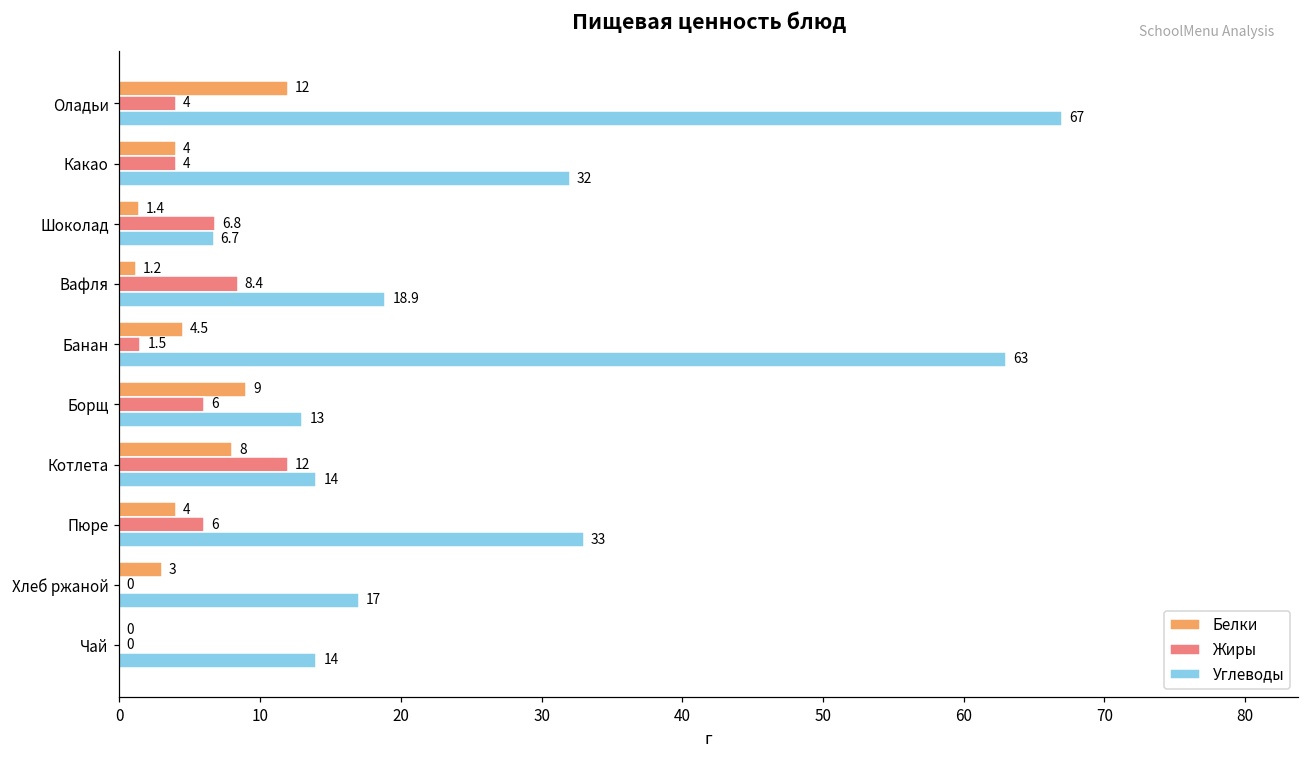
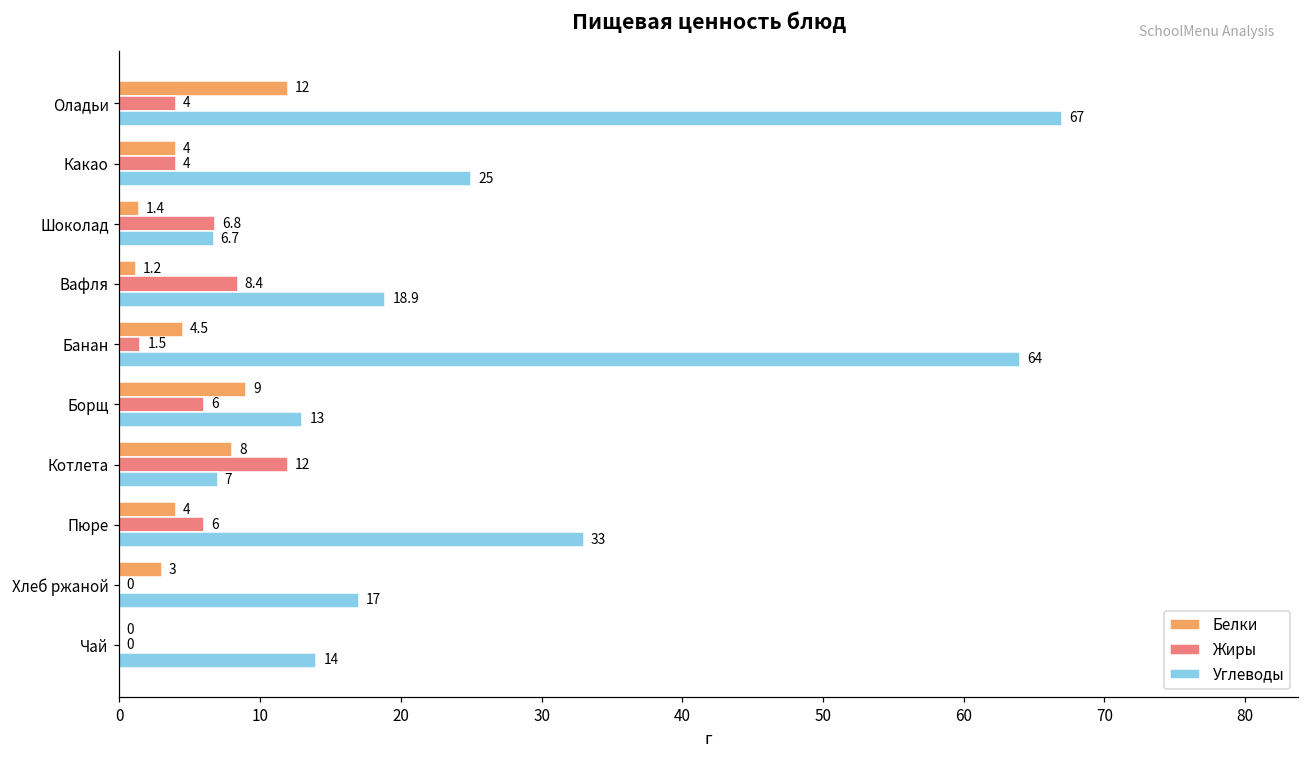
Углеводы, Какао: 32 -> 25
Углеводы, Банан: 63 -> 64
Углеводы, Котлета: 14 -> 7
